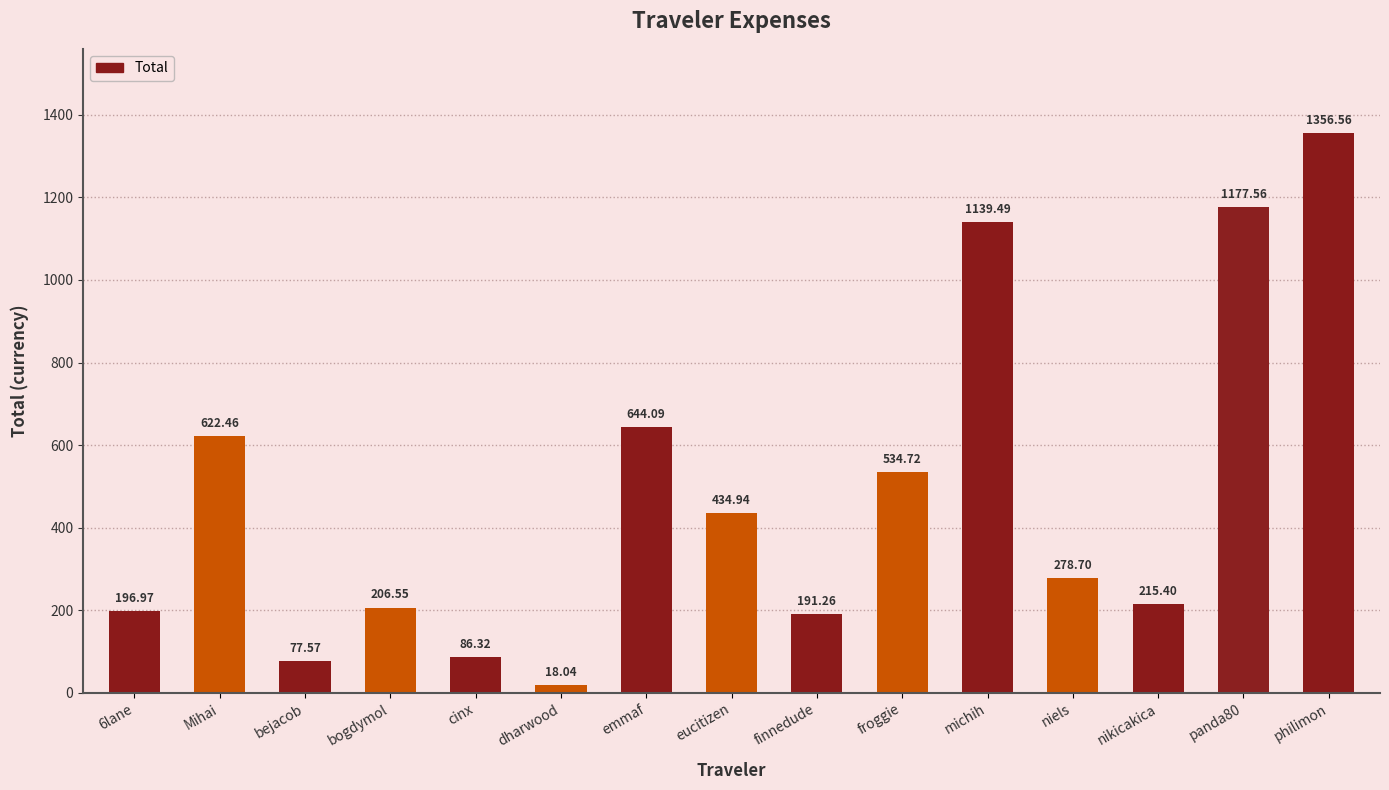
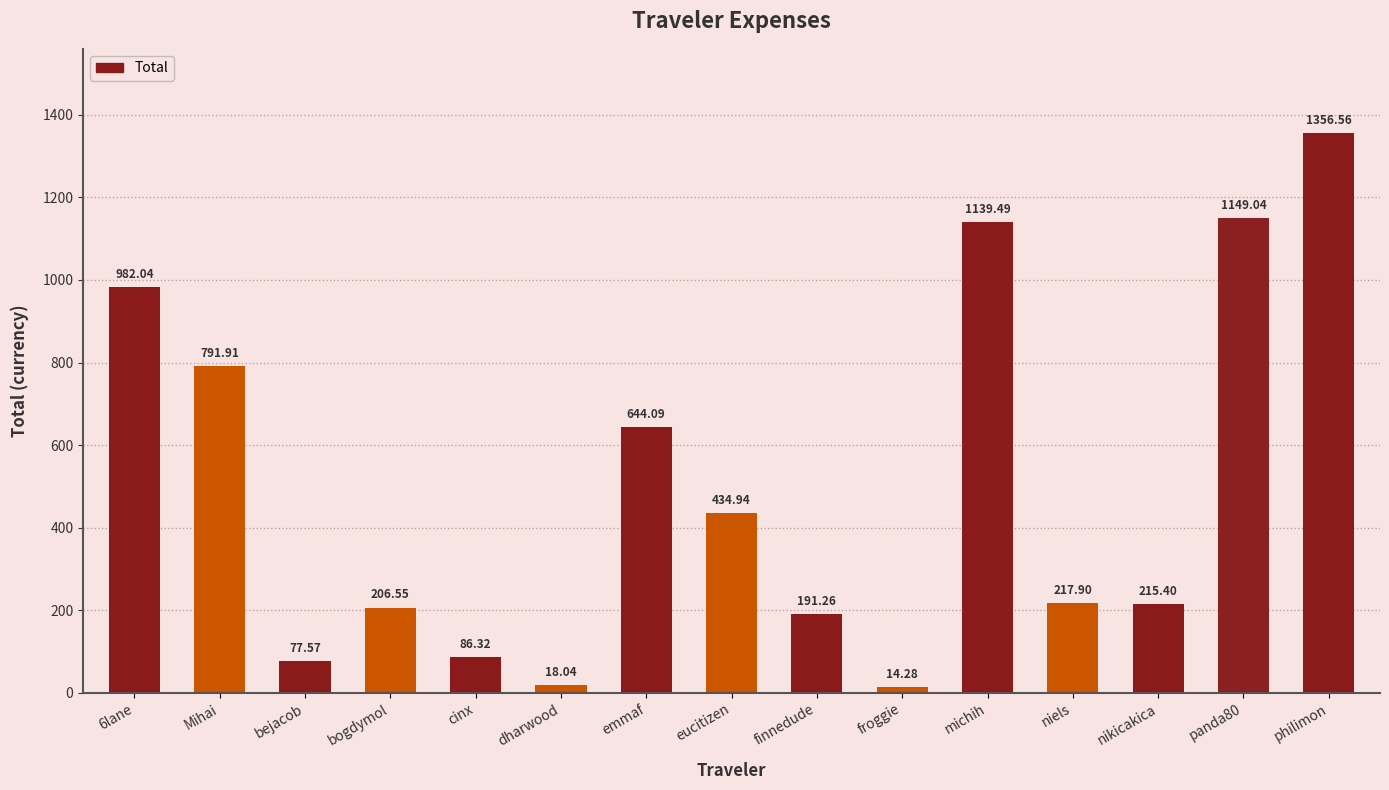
6lane: 196.97 -> 982.04
Mihai: 622.46 -> 791.91
froggie: 534.72 -> 14.28
niels: 278.70 -> 217.90
panda80: 1177.56 -> 1149.04
